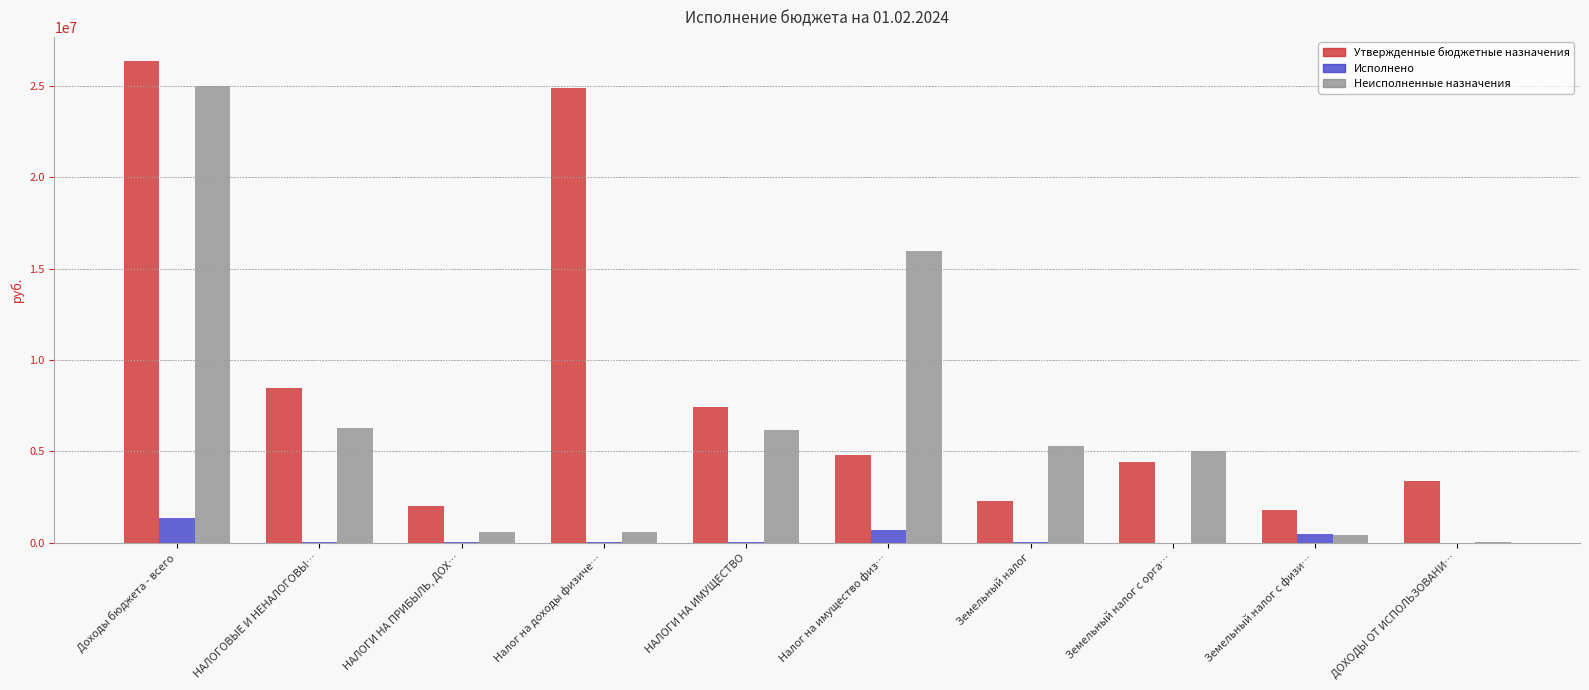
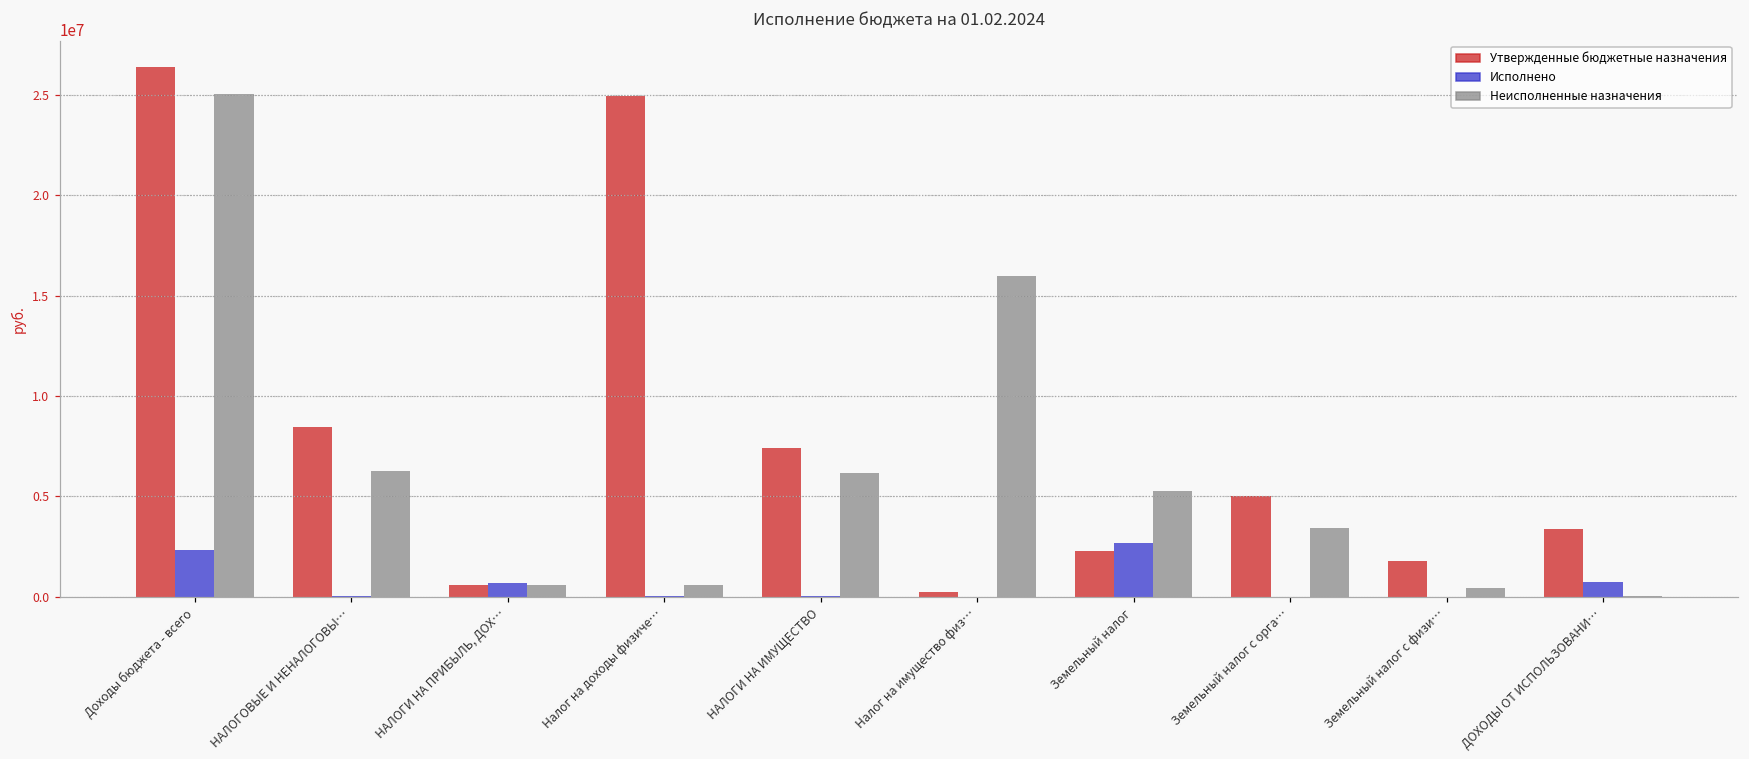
Исполнено, Доходы бюджета - всего: 1400000 -> 2300000
Утвержденные бюджетные назначения, НАЛОГИ НА ПРИБЫЛЬ, ДОХ…: 2000000 -> 600000
Исполнено, НАЛОГИ НА ПРИБЫЛЬ, ДОХ…: 0 -> 700000
Утвержденные бюджетные назначения, Налог на имущество физ…: 4800000 -> 300000
Исполнено, Налог на имущество физ…: 700000 -> 0
Исполнено, Земельный налог: 0 -> 2700000
Утвержденные бюджетные назначения, Земельный налог с орга…: 4400000 -> 5000000
Неисполненные назначения, Земельный налог с орга…: 5000000 -> 3400000
Исполнено, Земельный налог с физи…: 500000 -> 0
Исполнено, ДОХОДЫ ОТ ИСПОЛЬЗОВАНИ…: 0 -> 700000
